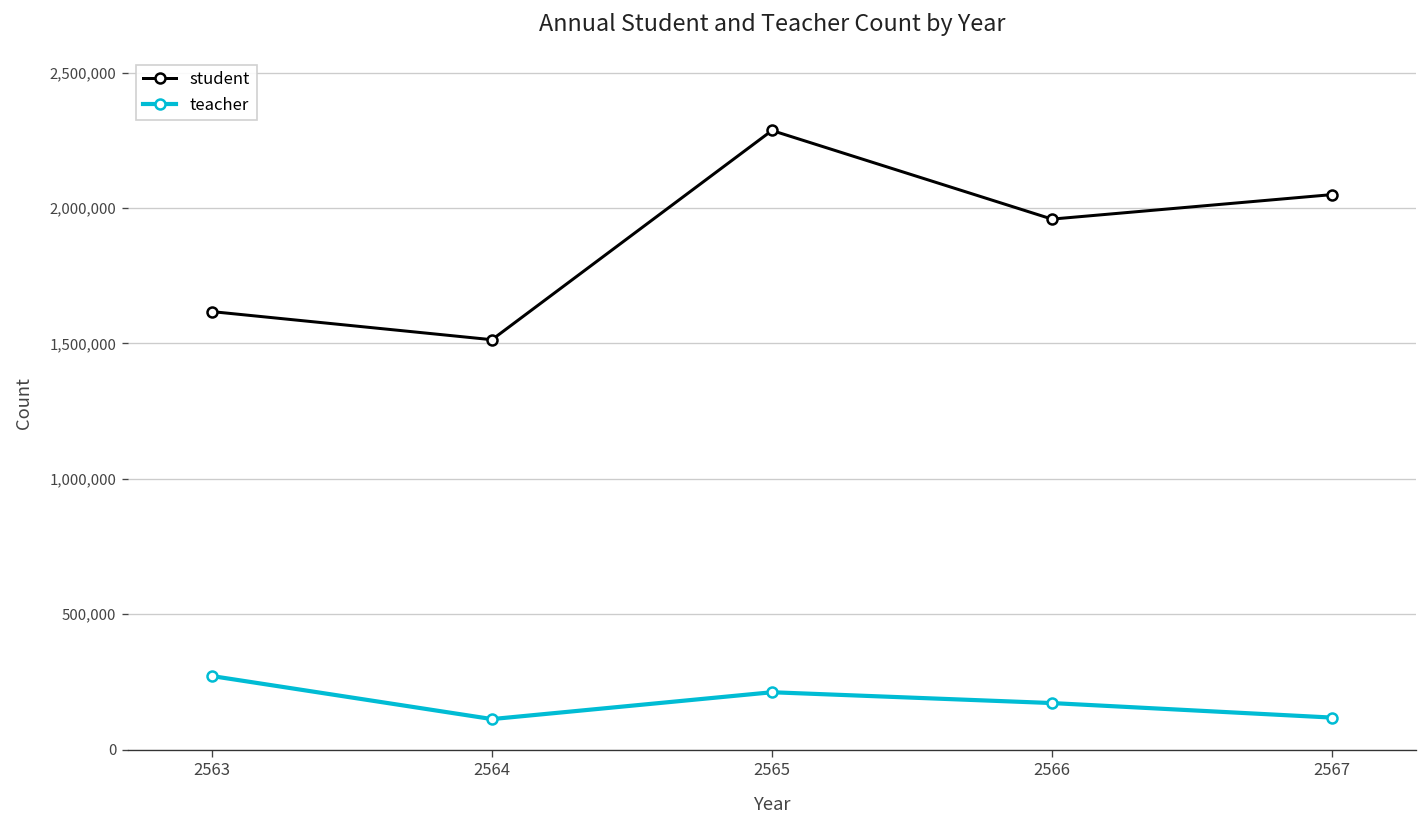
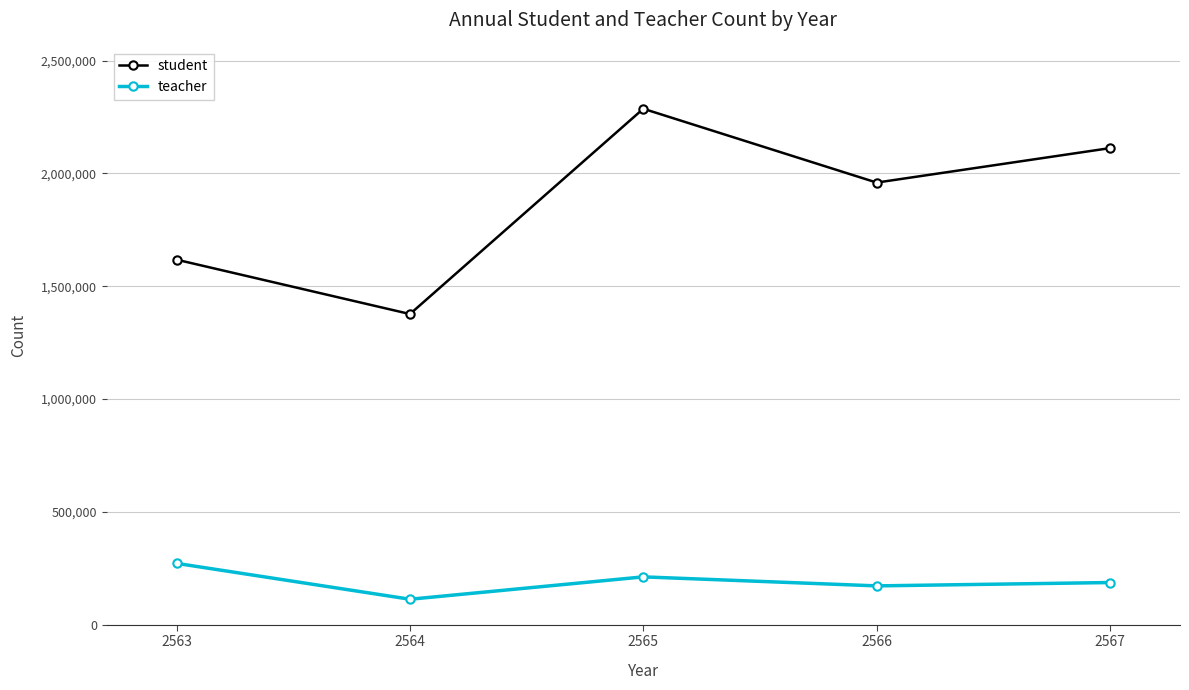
student, 2564: 1,510,000 -> 1,380,000
student, 2567: 2,050,000 -> 2,110,000
teacher, 2567: 120,000 -> 190,000
